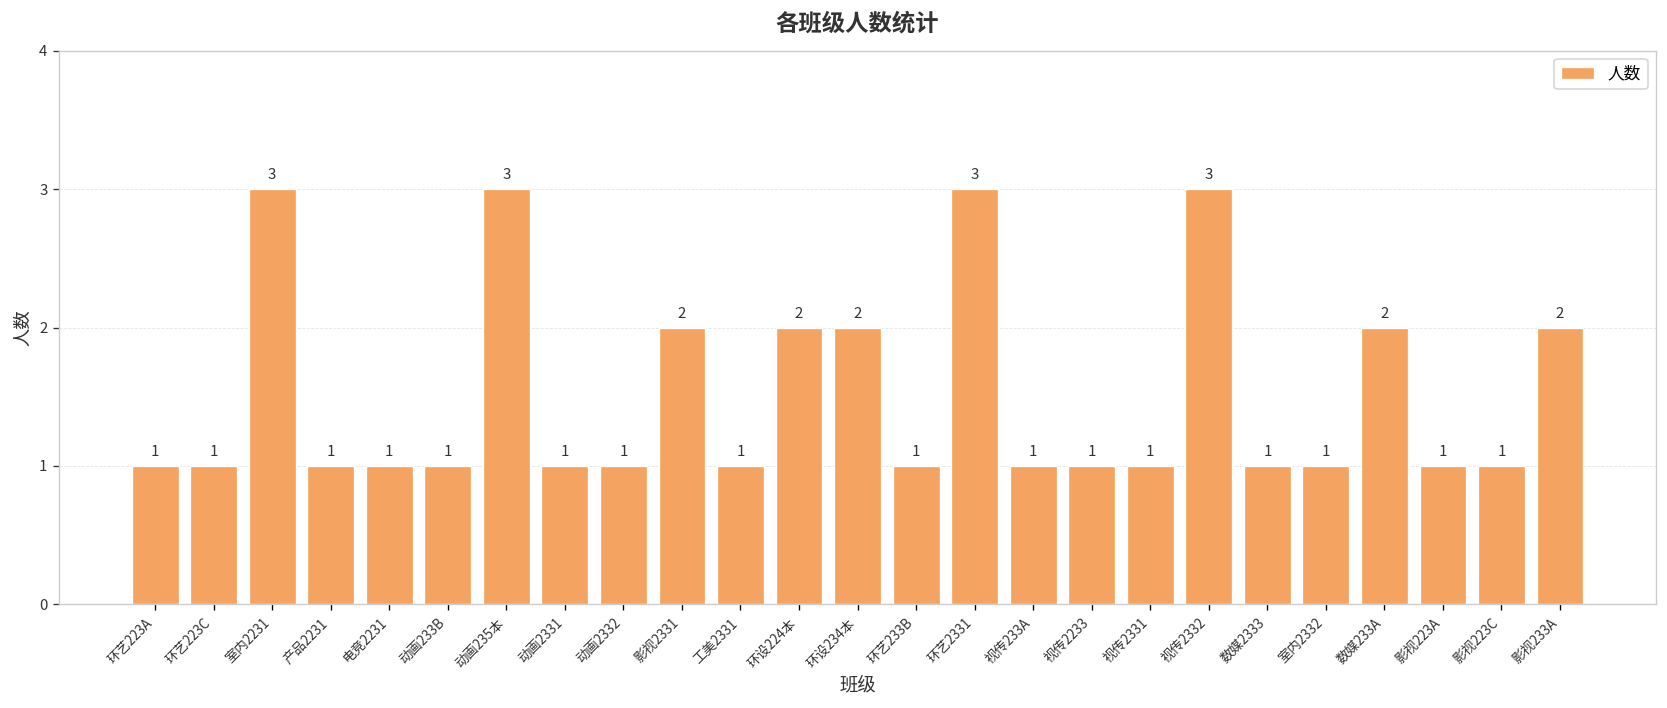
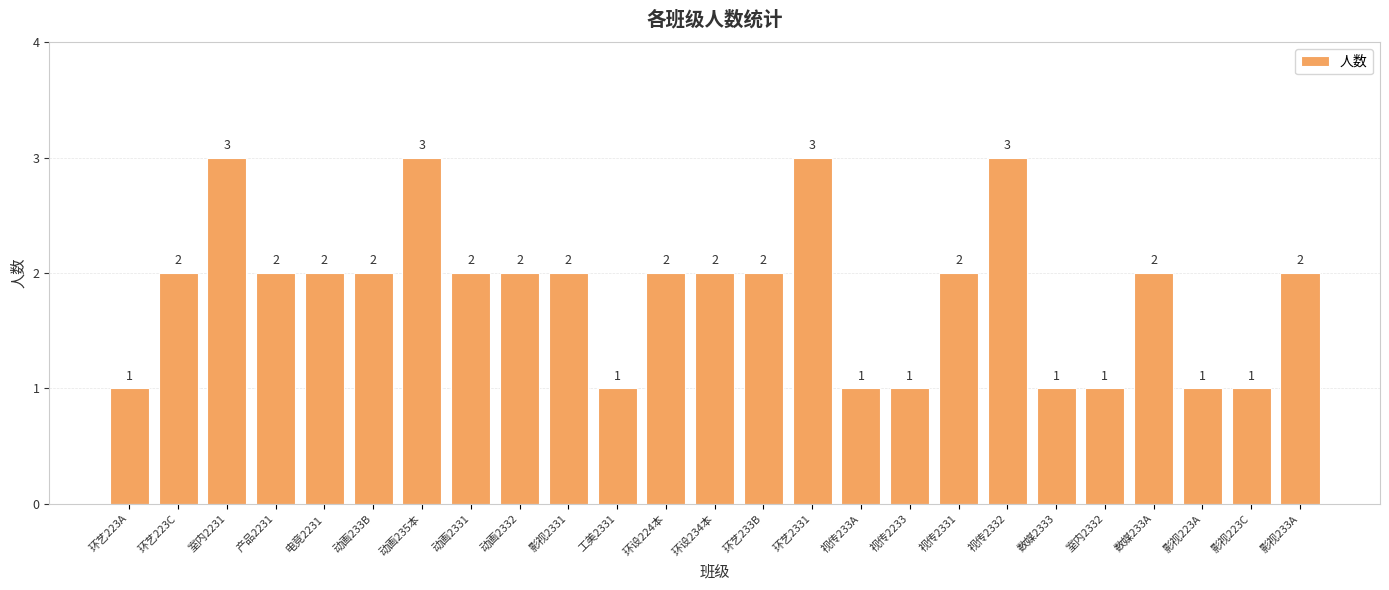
环艺223C: 1 -> 2
产品2231: 1 -> 2
电竞2231: 1 -> 2
动画233B: 1 -> 2
动画2331: 1 -> 2
动画2332: 1 -> 2
环艺233B: 1 -> 2
视传2331: 1 -> 2
